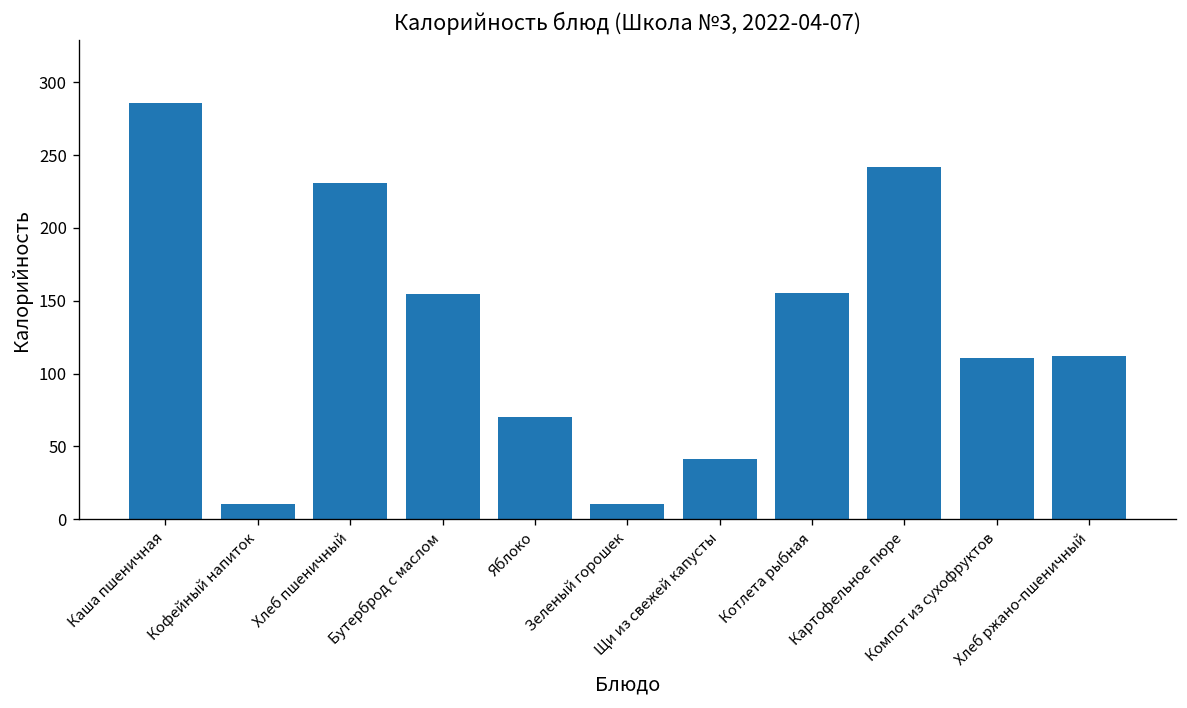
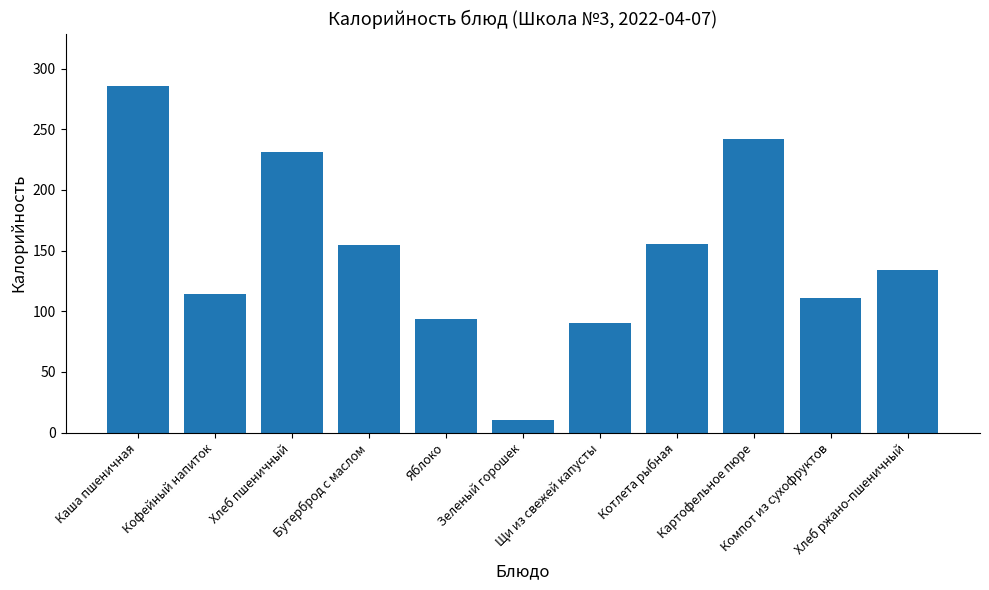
Кофейный напиток: 11 -> 114
Яблоко: 70 -> 94
Щи из свежей капусты: 41 -> 90
Хлеб ржано-пшеничный: 112 -> 134
